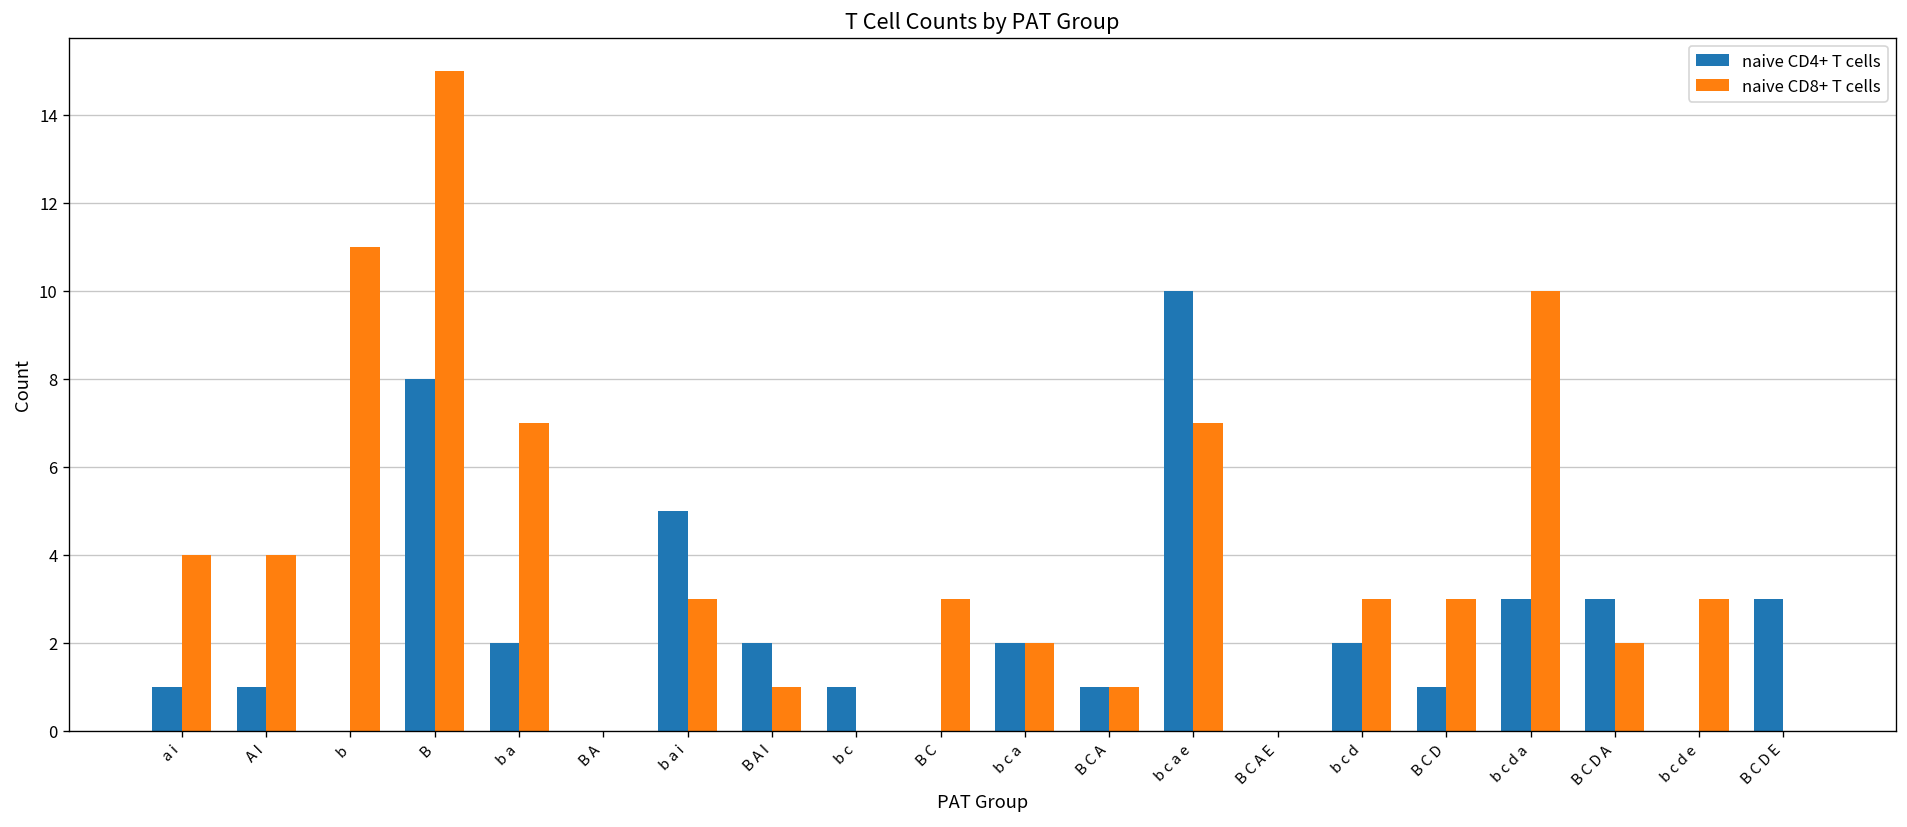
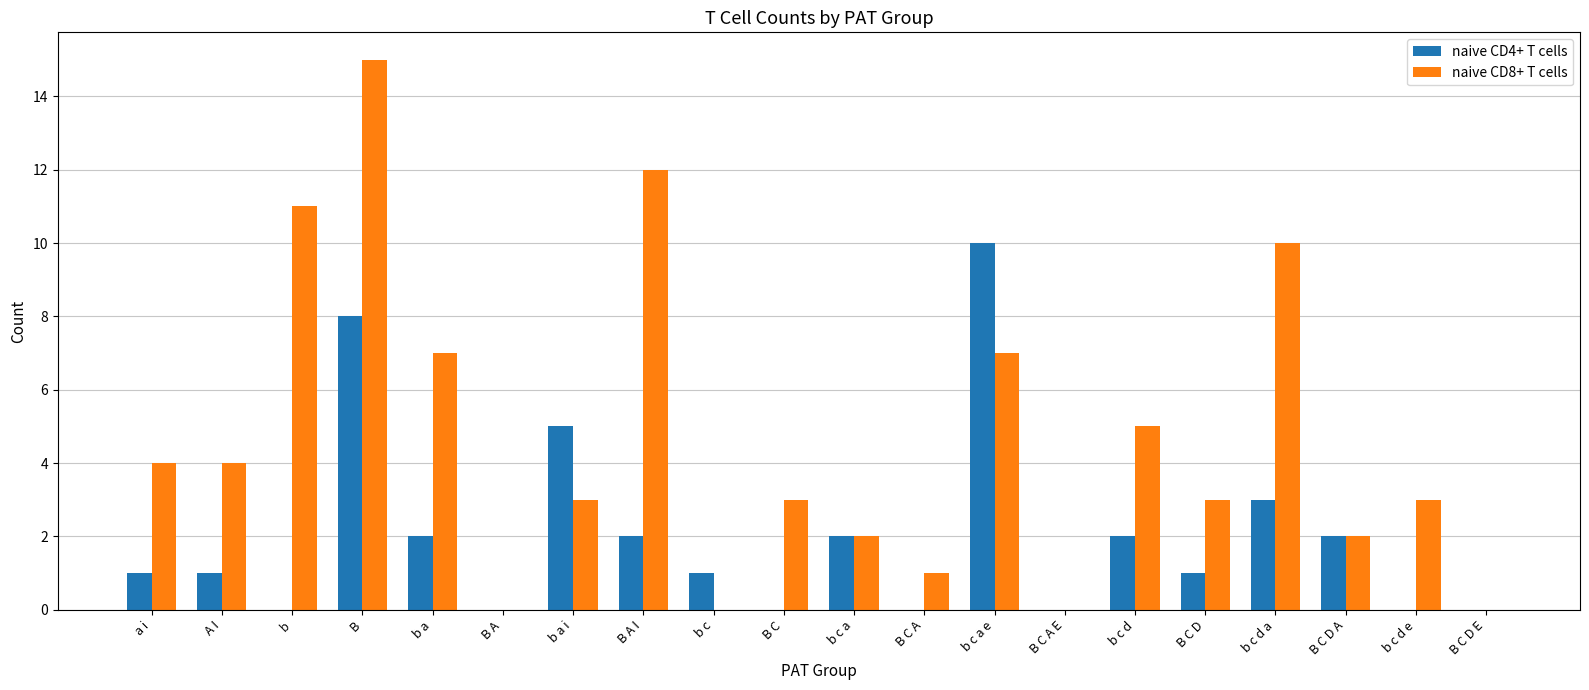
naive CD8+ T cells, B A I: 1 -> 12
naive CD4+ T cells, B C A: 1 -> 0
naive CD8+ T cells, b c d: 3 -> 5
naive CD4+ T cells, B C D A: 3 -> 2
naive CD4+ T cells, B C D E: 3 -> 0
